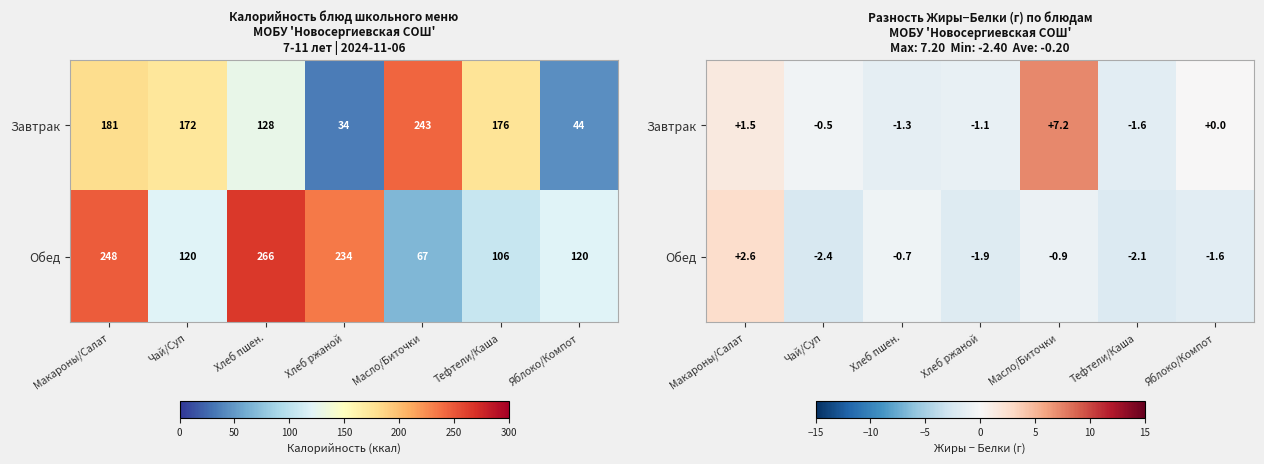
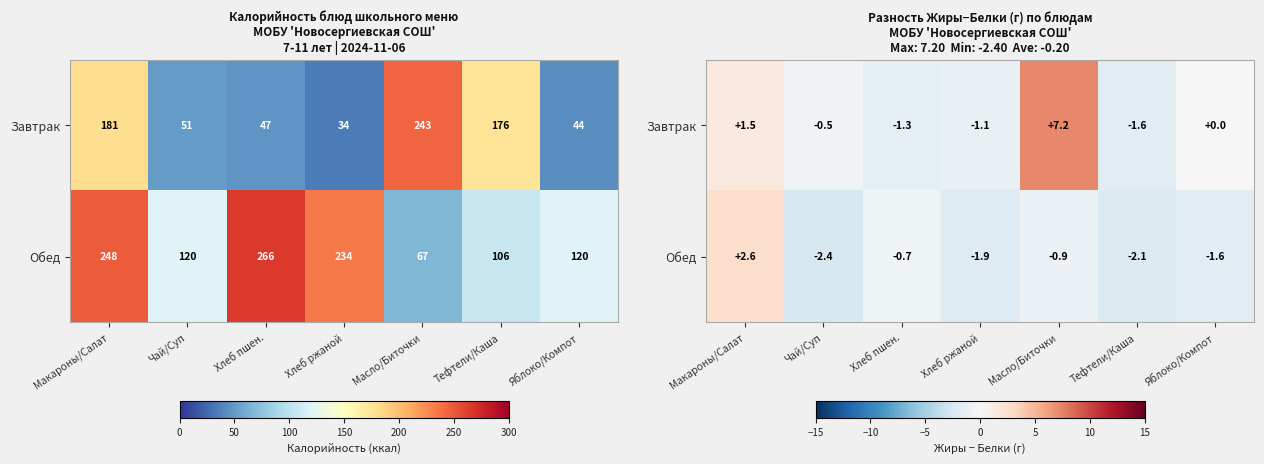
Калорийность блюд школьного меню МОБУ 'Новосергиевская СОШ' 7-11 лет | 2024-11-06, Завтрак, Чай/Суп: 172 -> 51
Калорийность блюд школьного меню МОБУ 'Новосергиевская СОШ' 7-11 лет | 2024-11-06, Завтрак, Хлеб пшен.: 128 -> 47
